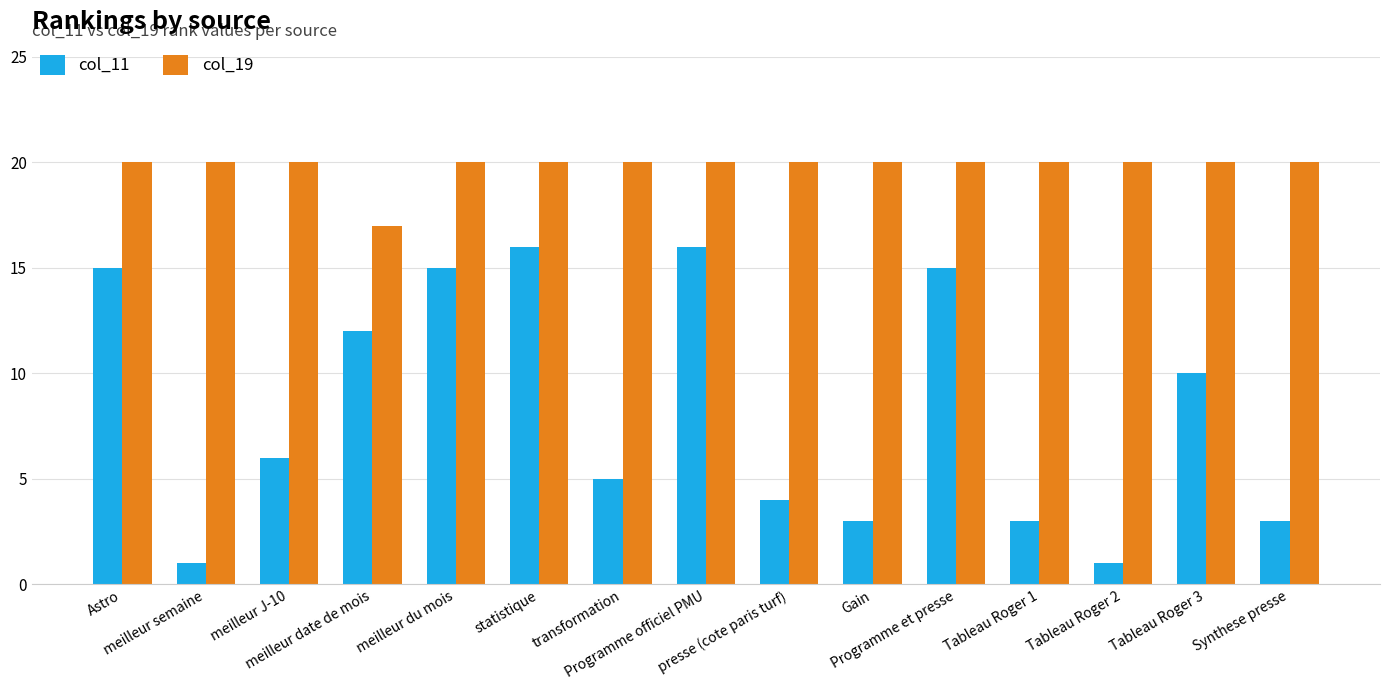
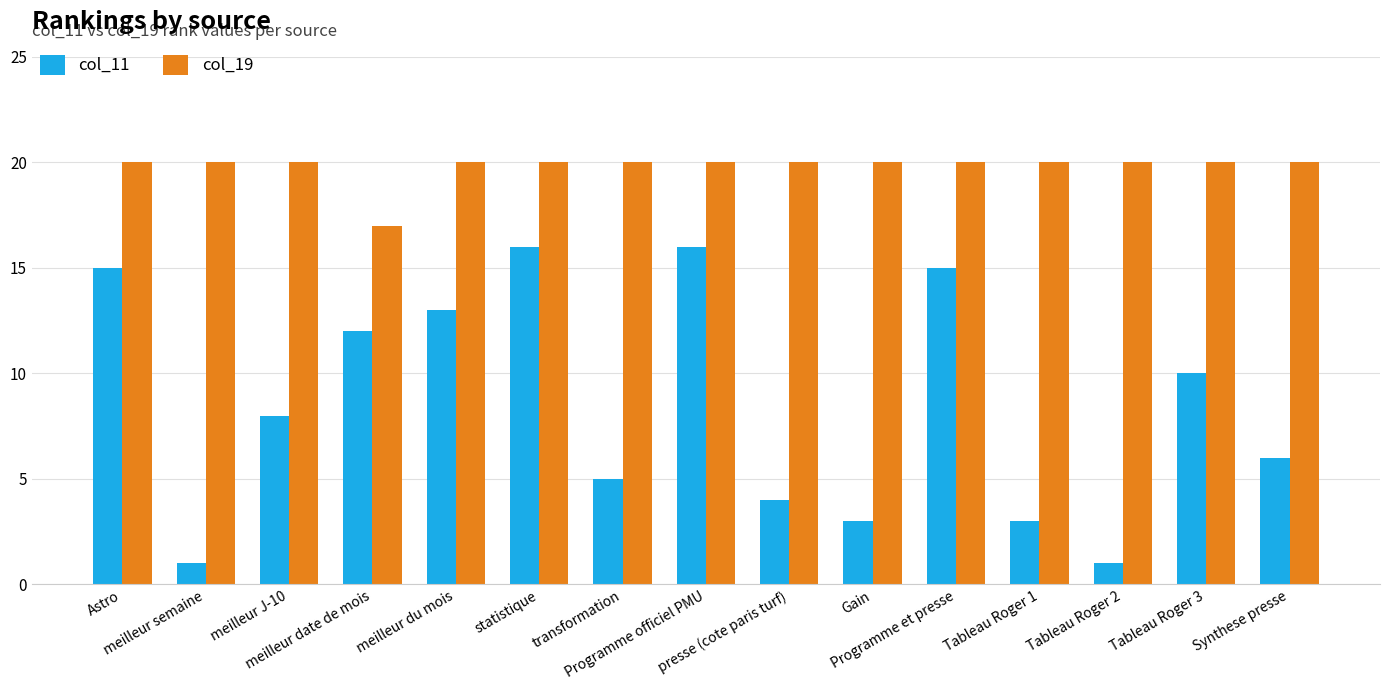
col_11, meilleur J-10: 6 -> 8
col_11, meilleur du mois: 15 -> 13
col_11, Synthese presse: 3 -> 6
